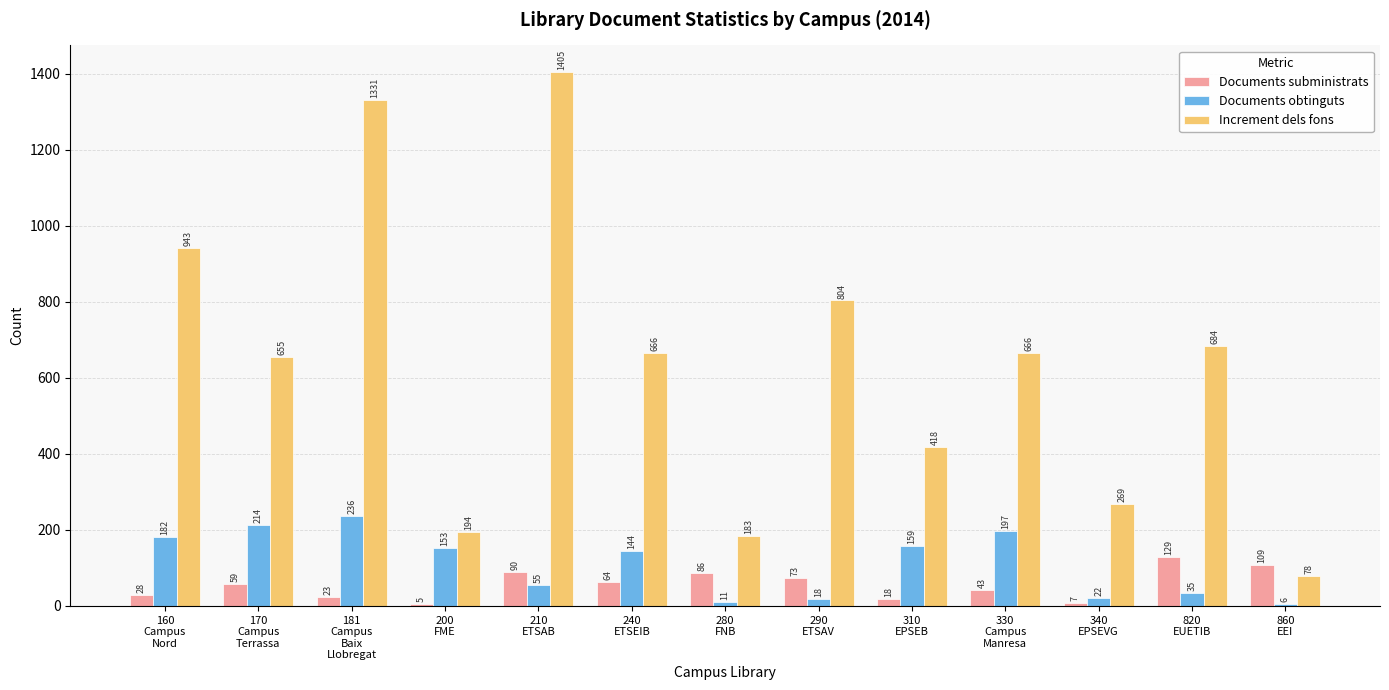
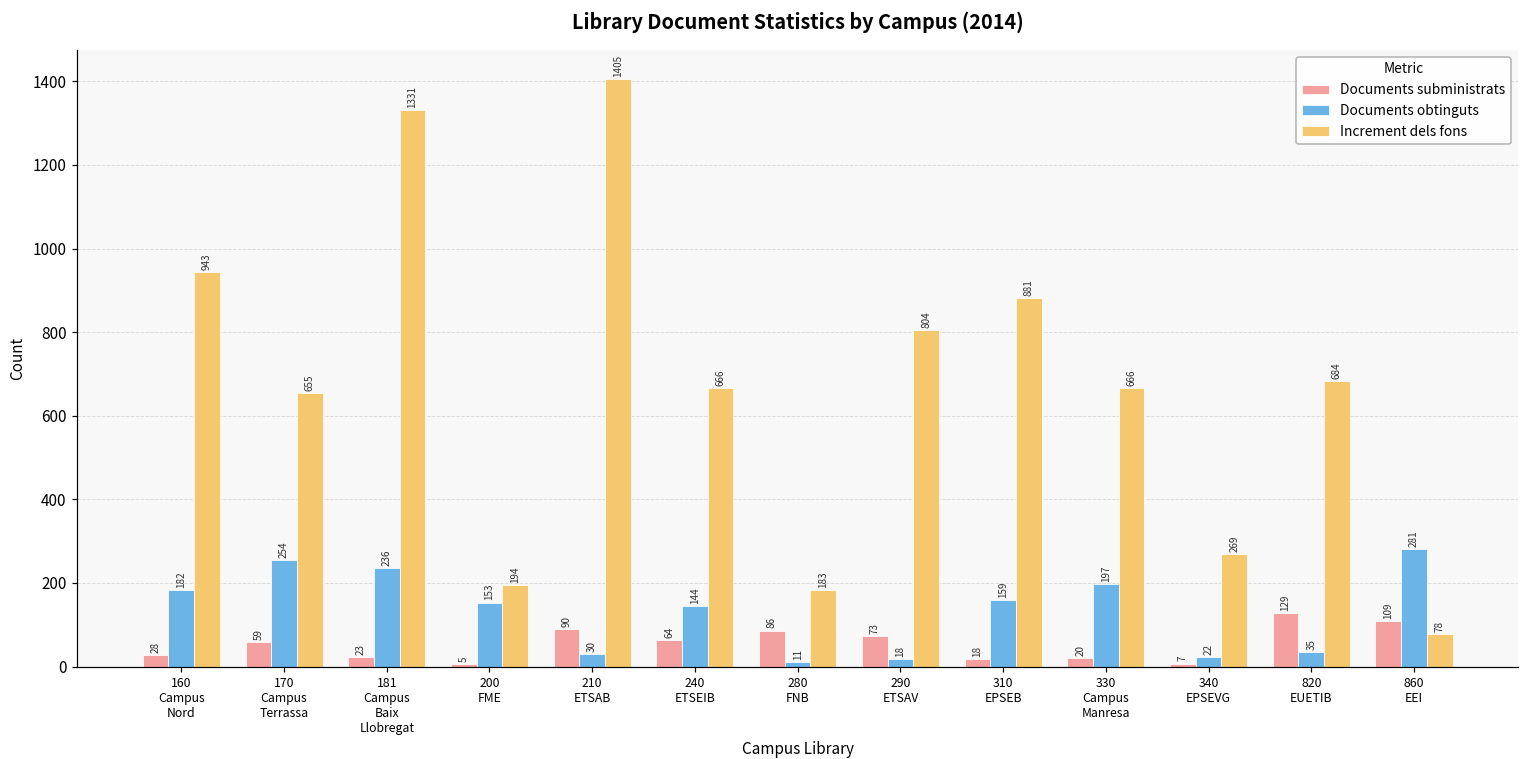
Documents obtinguts, 170 Campus Terrassa: 214 -> 254
Documents obtinguts, 210 ETSAB: 55 -> 30
Increment dels fons, 310 EPSEB: 418 -> 881
Documents subministrats, 330 Campus Manresa: 43 -> 20
Documents obtinguts, 860 EEI: 6 -> 281
